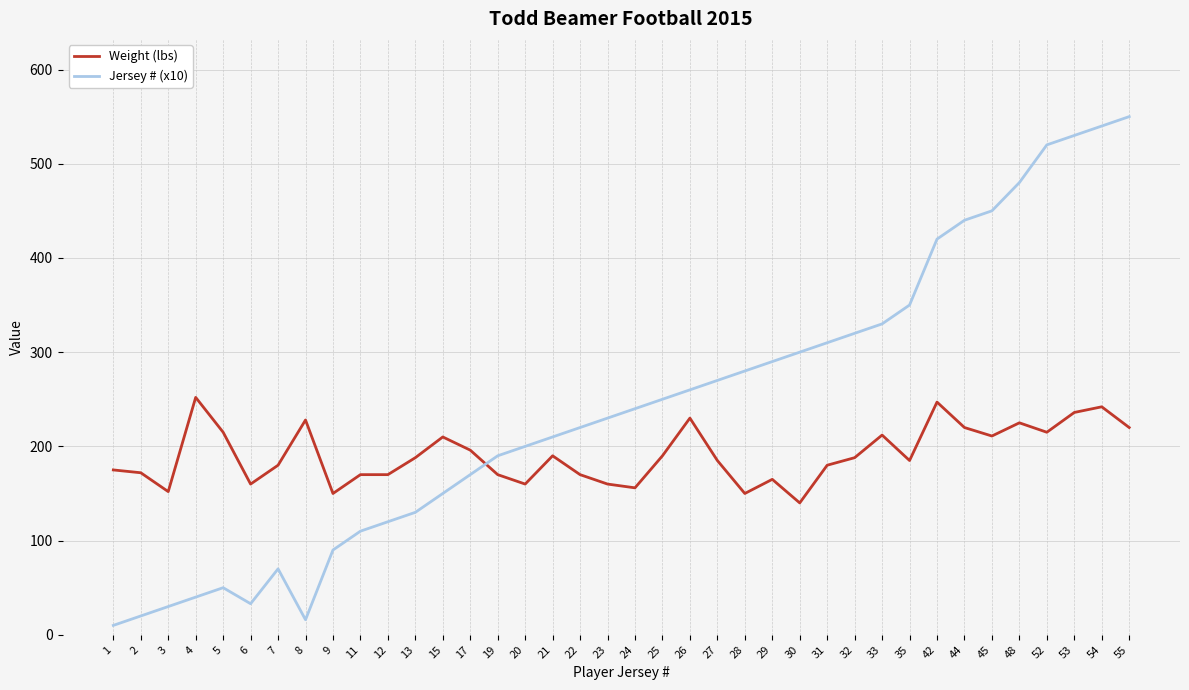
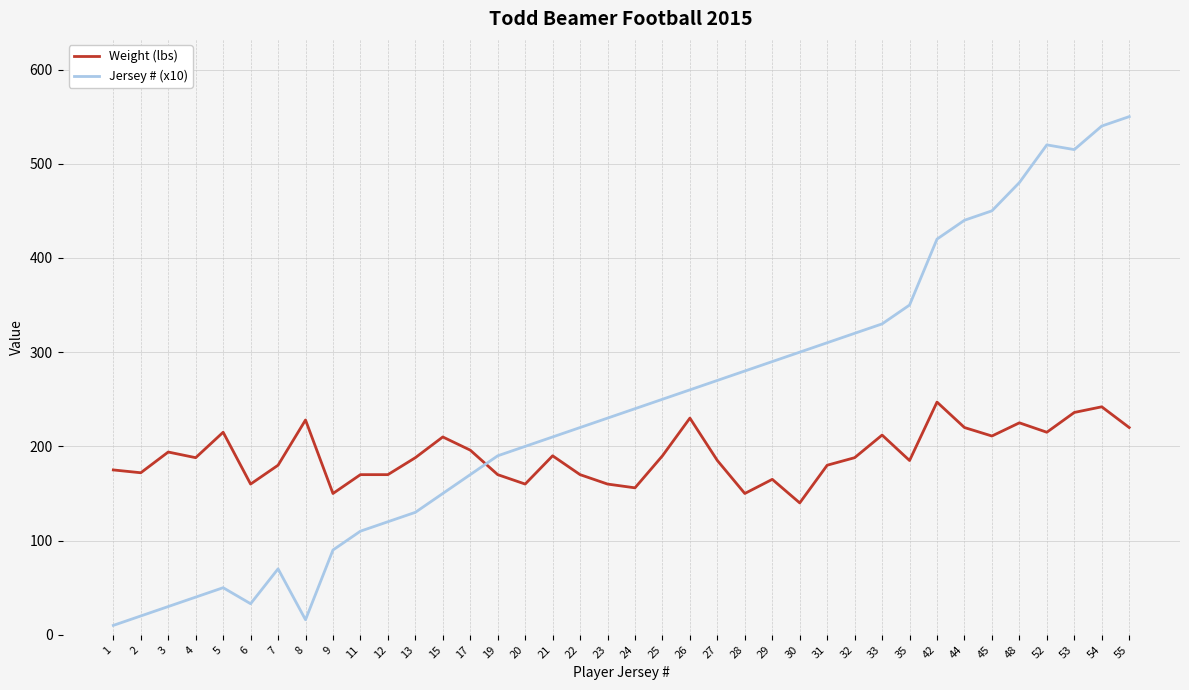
Weight (lbs), 3: 150 -> 190
Weight (lbs), 4: 250 -> 190
Jersey # (x10), 53: 530 -> 520
